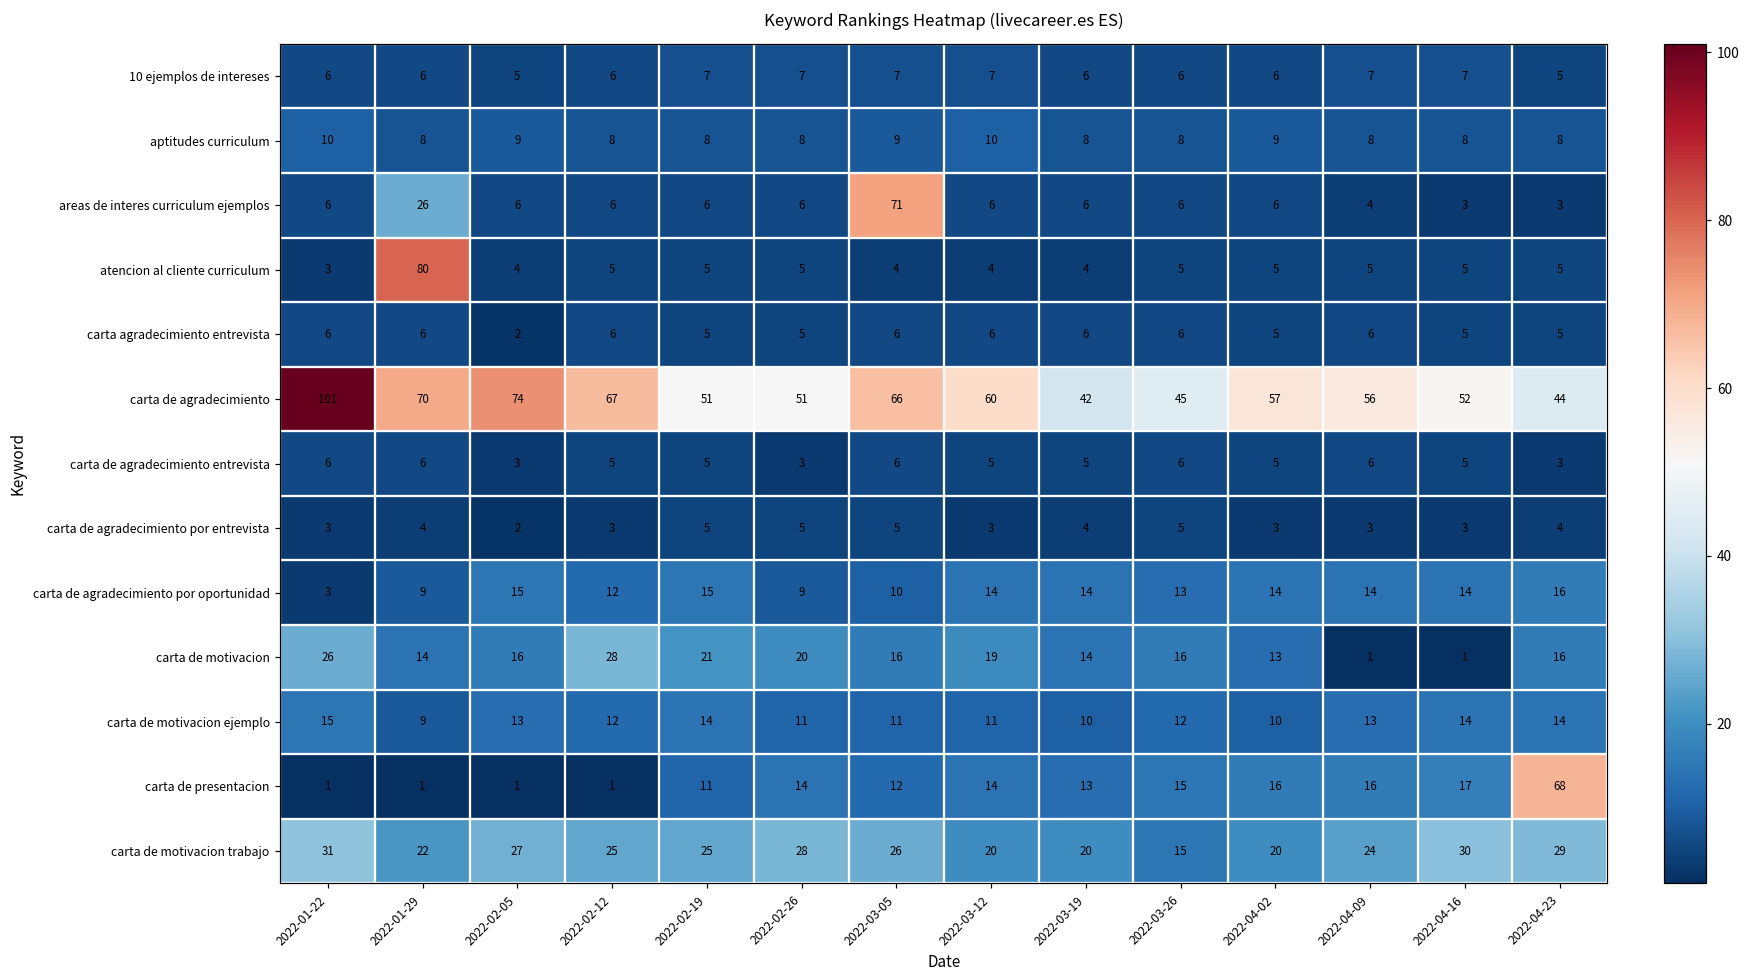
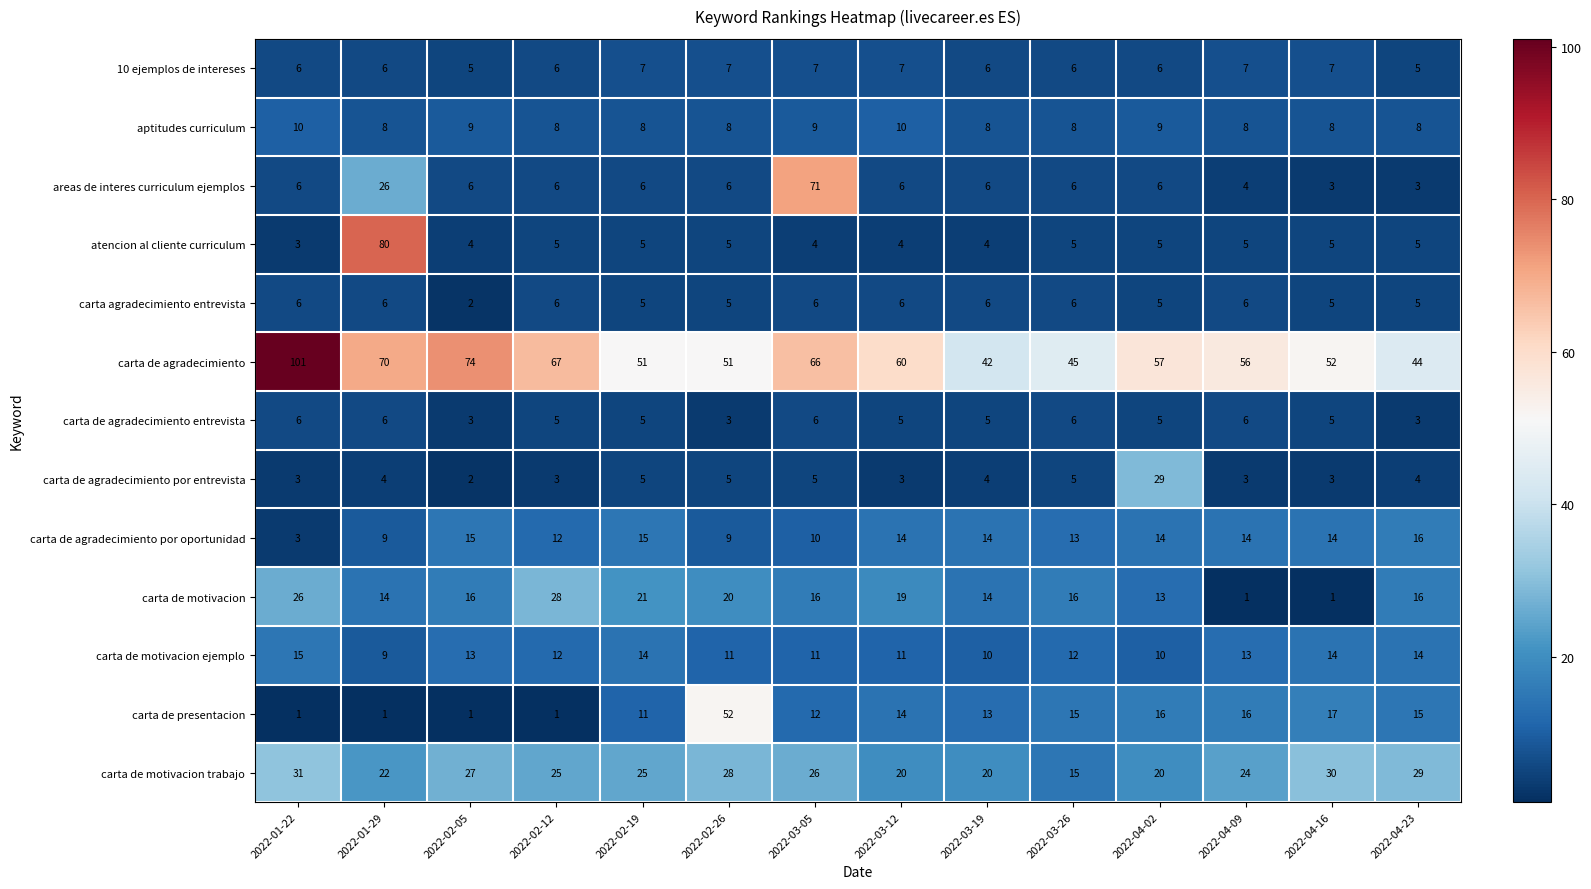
carta de agradecimiento por entrevista, 2022-04-02: 3 -> 29
carta de presentacion, 2022-02-26: 14 -> 52
carta de presentacion, 2022-04-23: 68 -> 15
